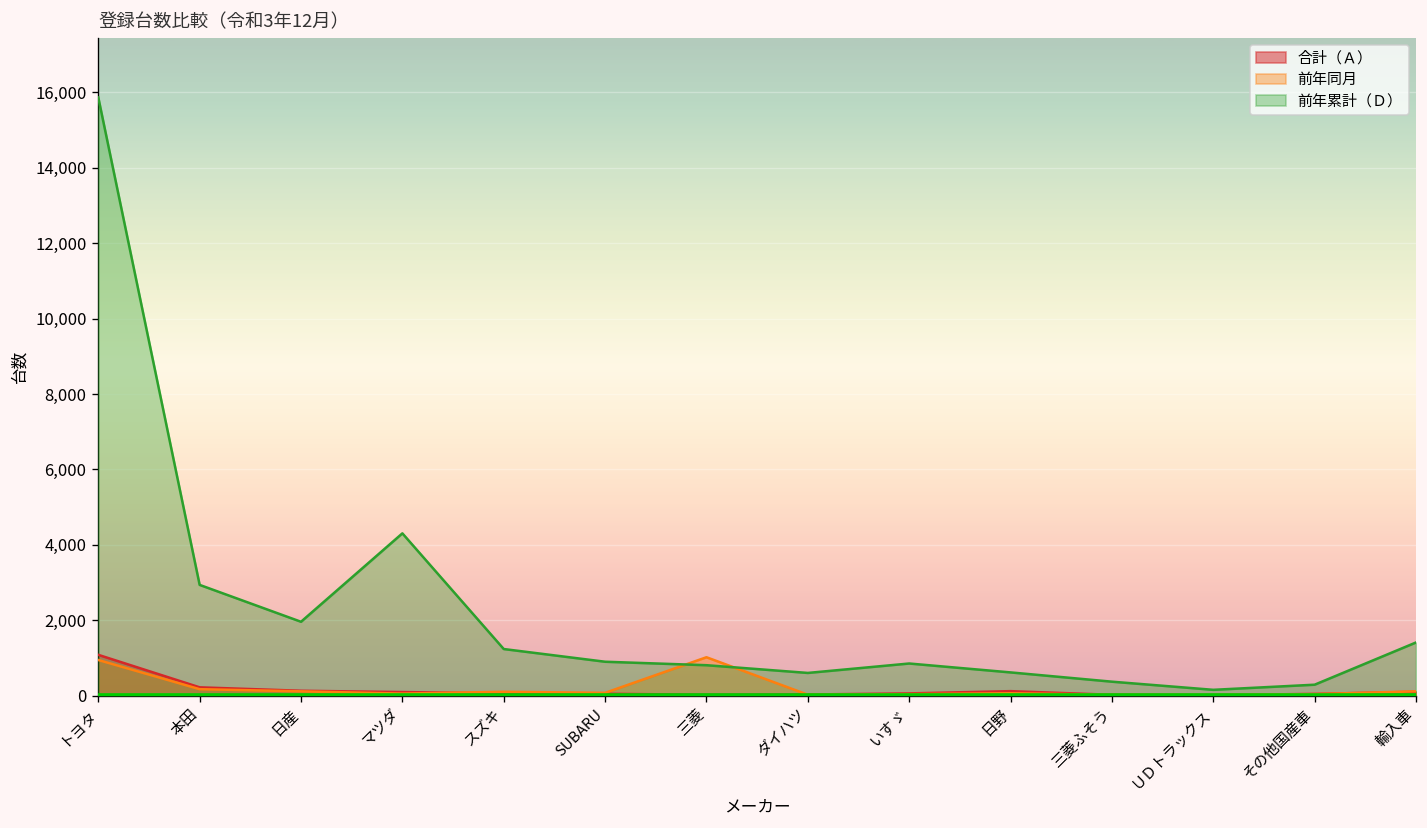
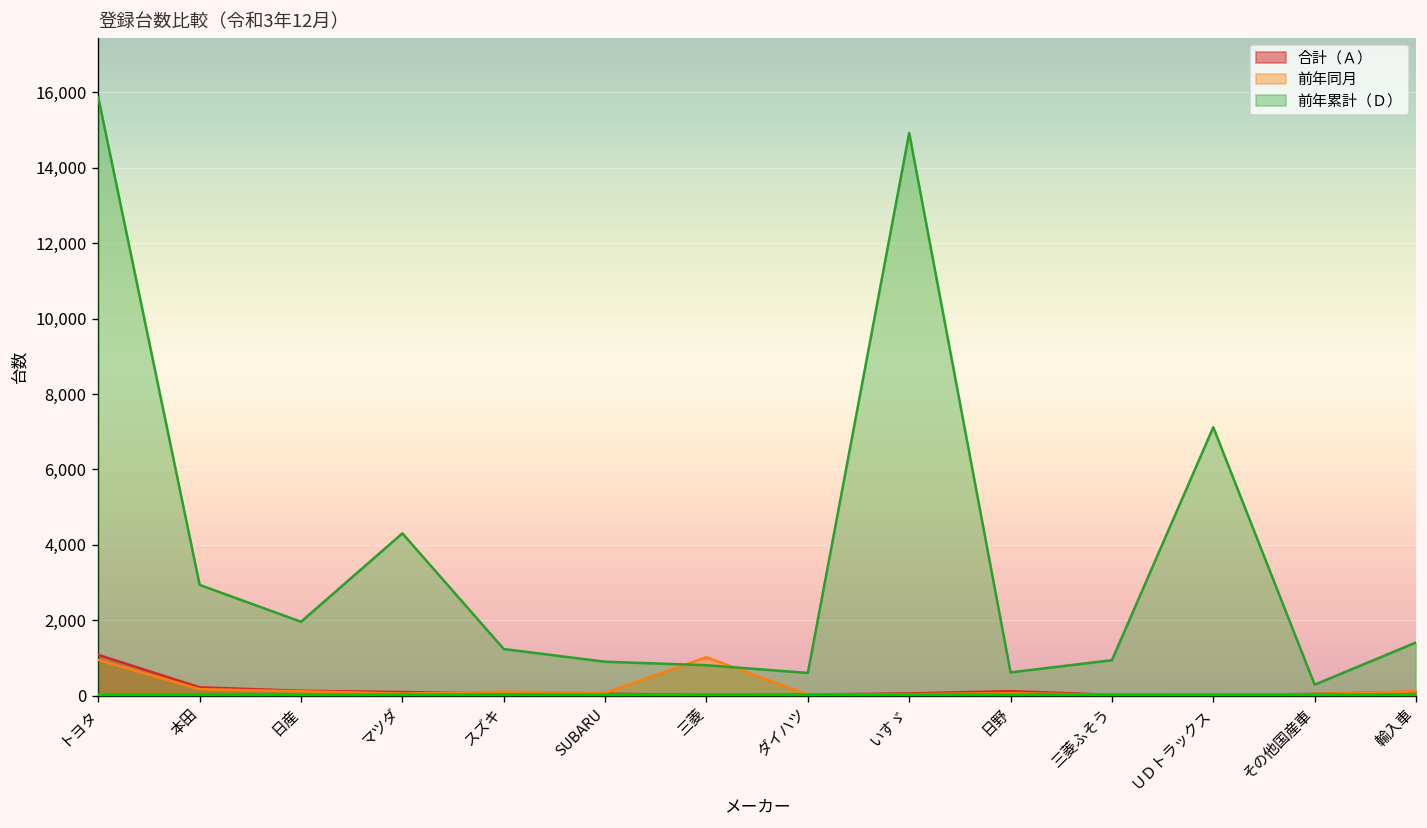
前年累計（Ｄ）, いすゞ: 900 -> 14,900
前年累計（Ｄ）, 三菱ふそう: 400 -> 900
前年累計（Ｄ）, ＵＤトラックス: 200 -> 7,100
